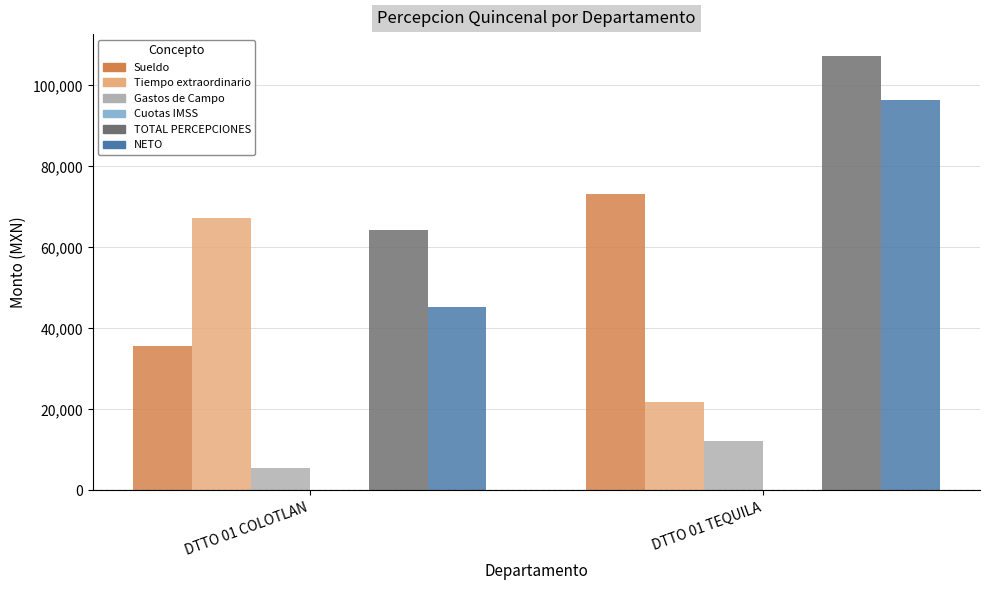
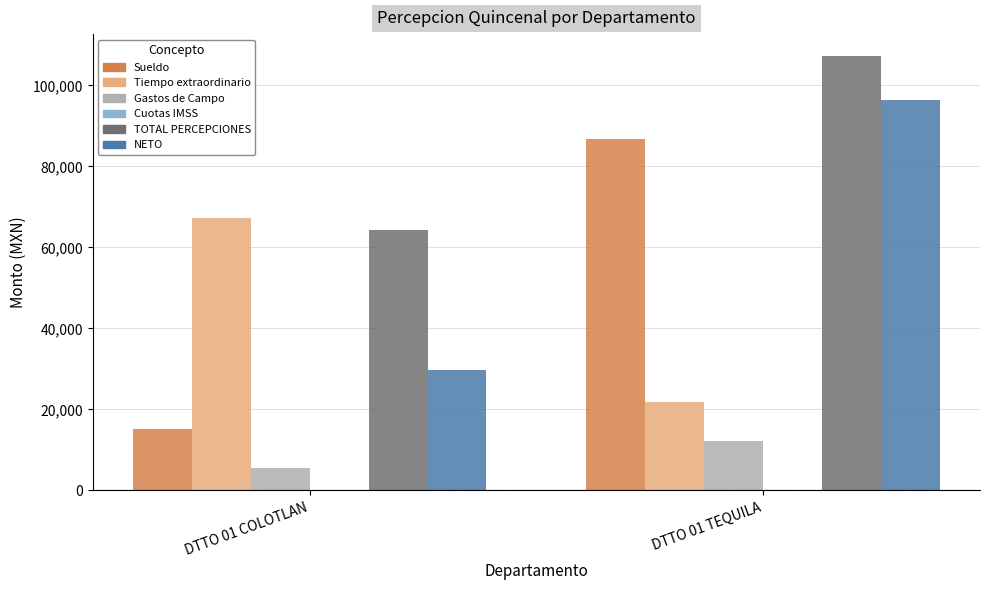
Sueldo, DTTO 01 COLOTLAN: 36,000 -> 15,000
NETO, DTTO 01 COLOTLAN: 45,000 -> 30,000
Sueldo, DTTO 01 TEQUILA: 73,000 -> 87,000
